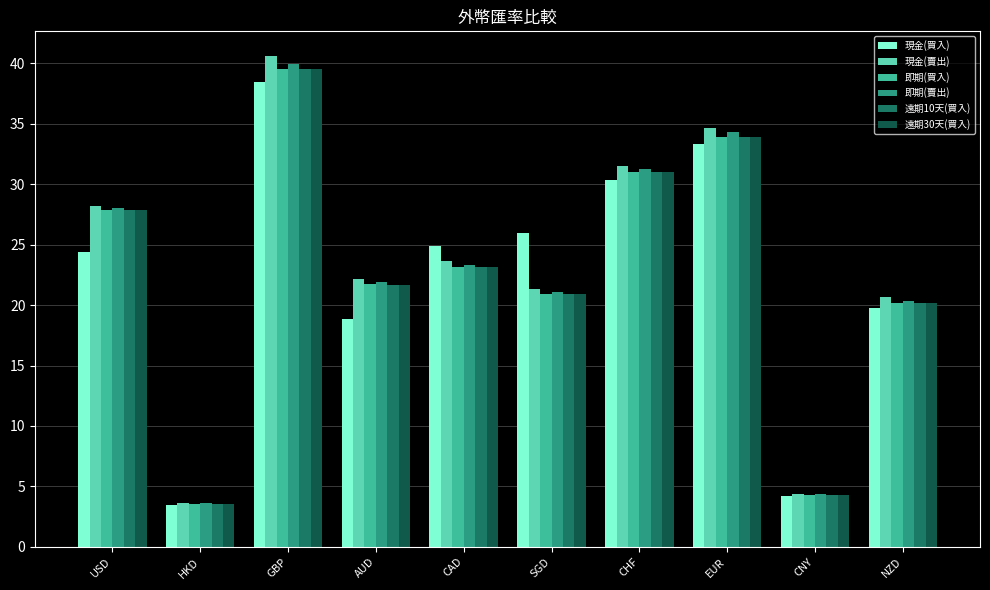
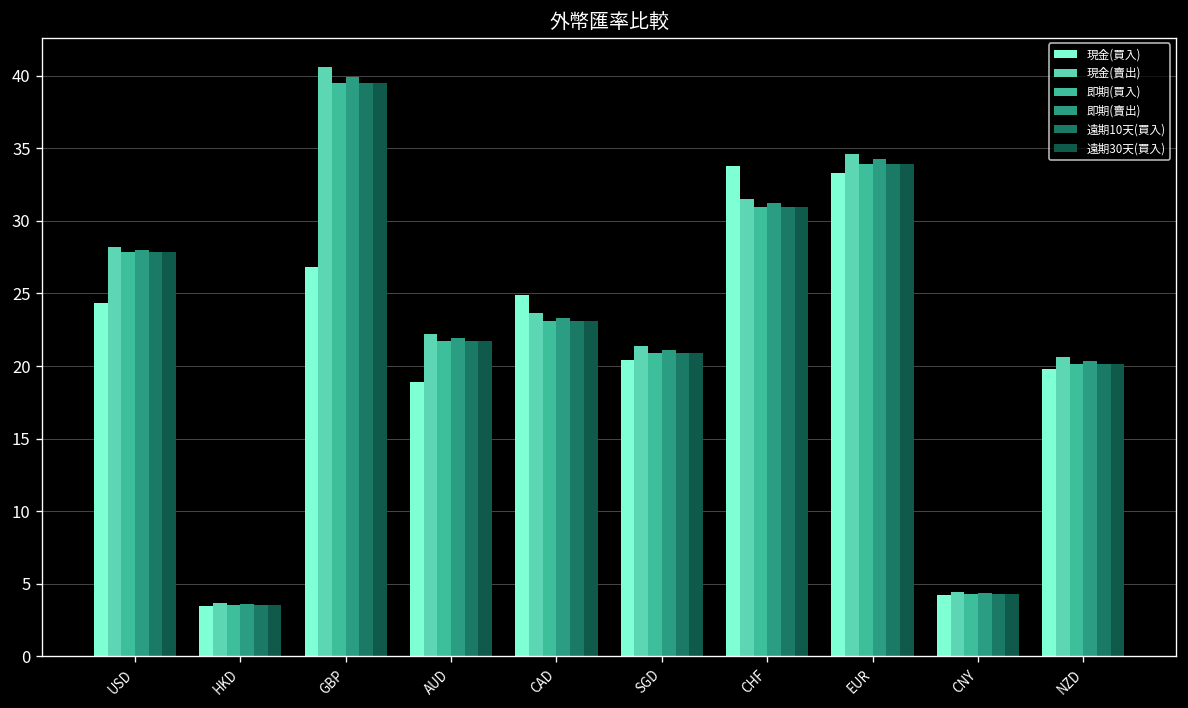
現金(買入), GBP: 38.5 -> 26.8
現金(買入), SGD: 26.0 -> 20.4
現金(買入), CHF: 30.3 -> 33.8
